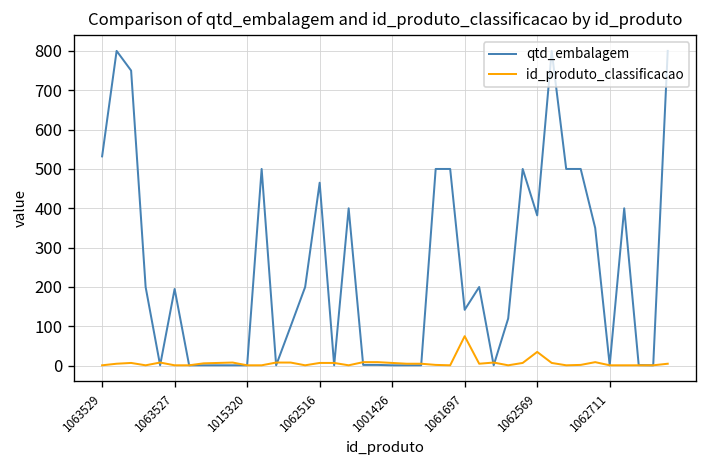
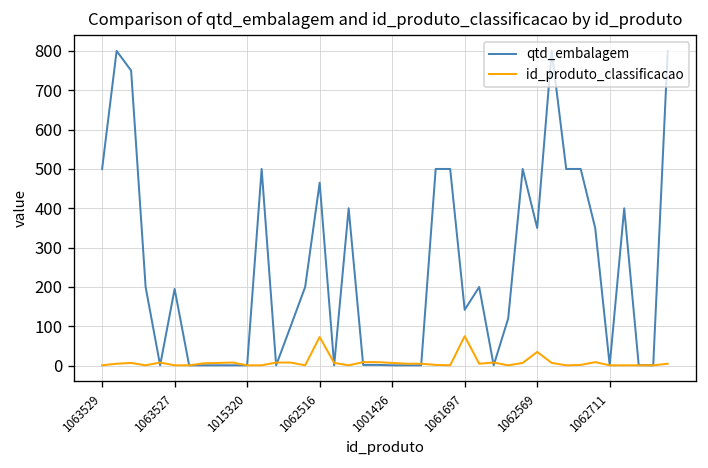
qtd_embalagem, 1063529: 530 -> 500
id_produto_classificacao, 1062516: 10 -> 70
qtd_embalagem, 1062569: 380 -> 350
